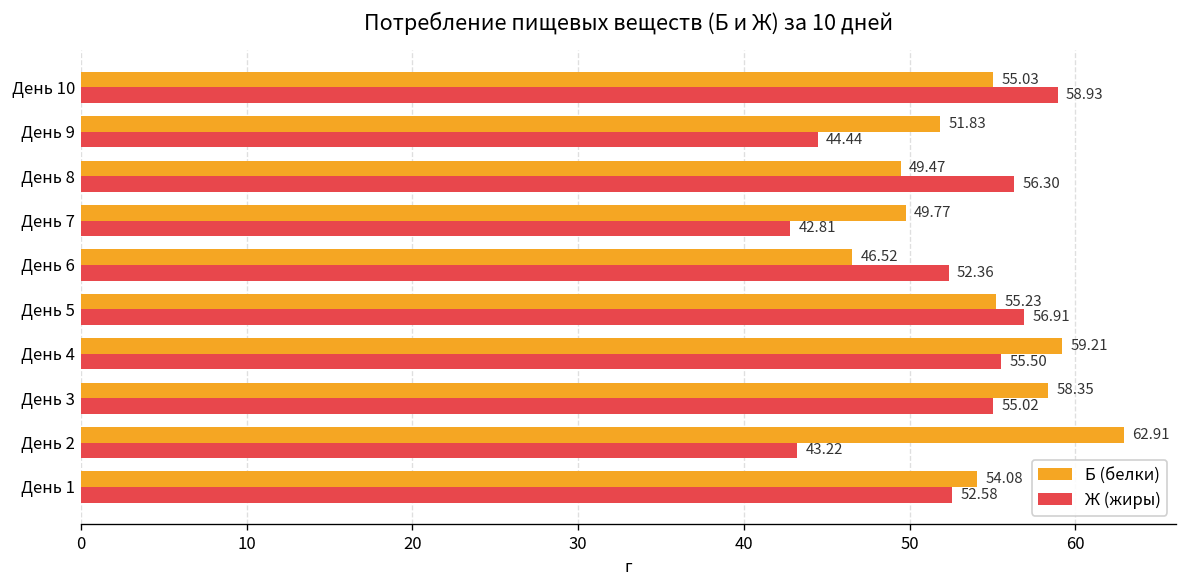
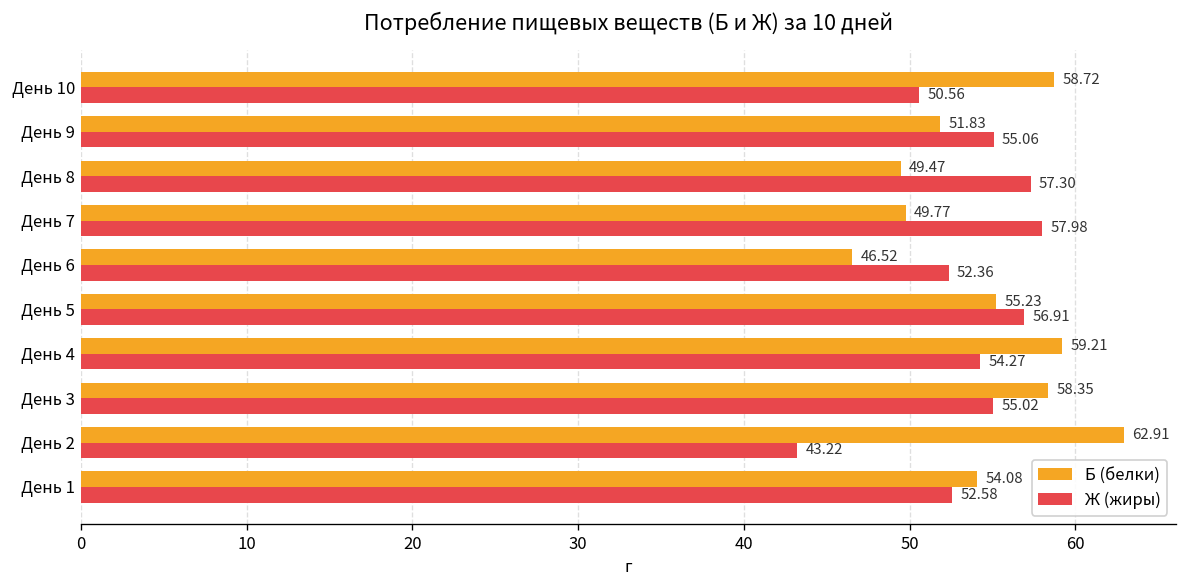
Б (белки), День 10: 55.03 -> 58.72
Ж (жиры), День 10: 58.93 -> 50.56
Ж (жиры), День 9: 44.44 -> 55.06
Ж (жиры), День 8: 56.30 -> 57.30
Ж (жиры), День 7: 42.81 -> 57.98
Ж (жиры), День 4: 55.50 -> 54.27
